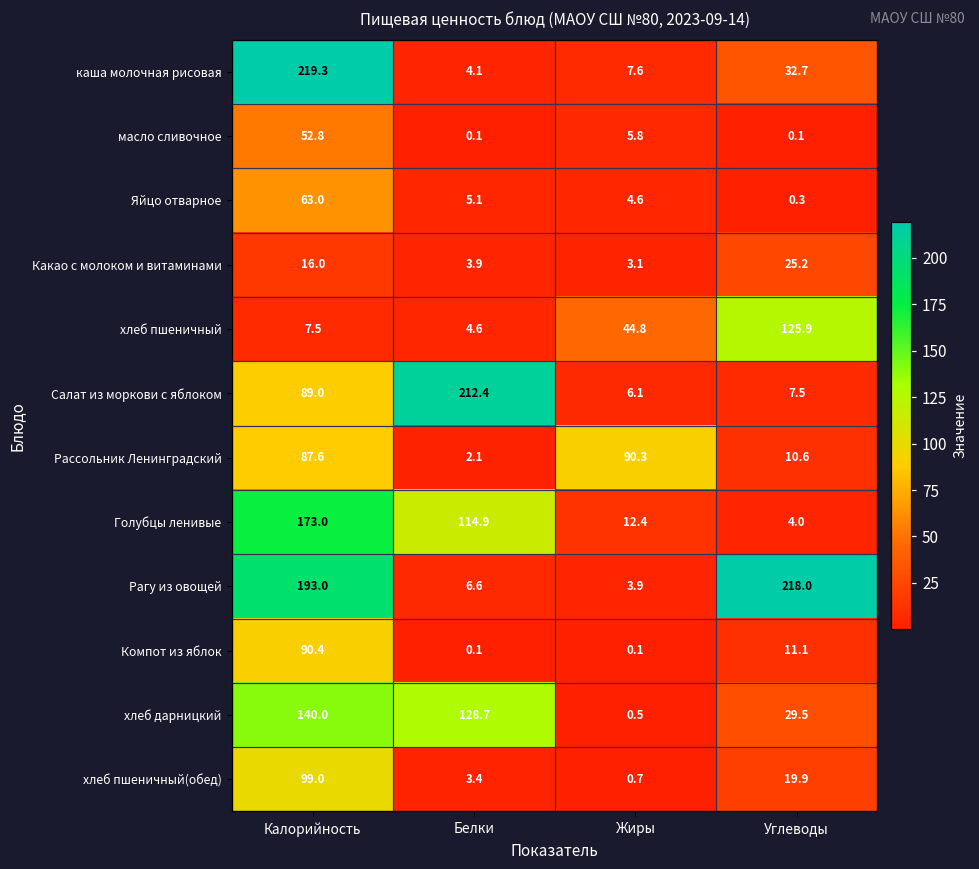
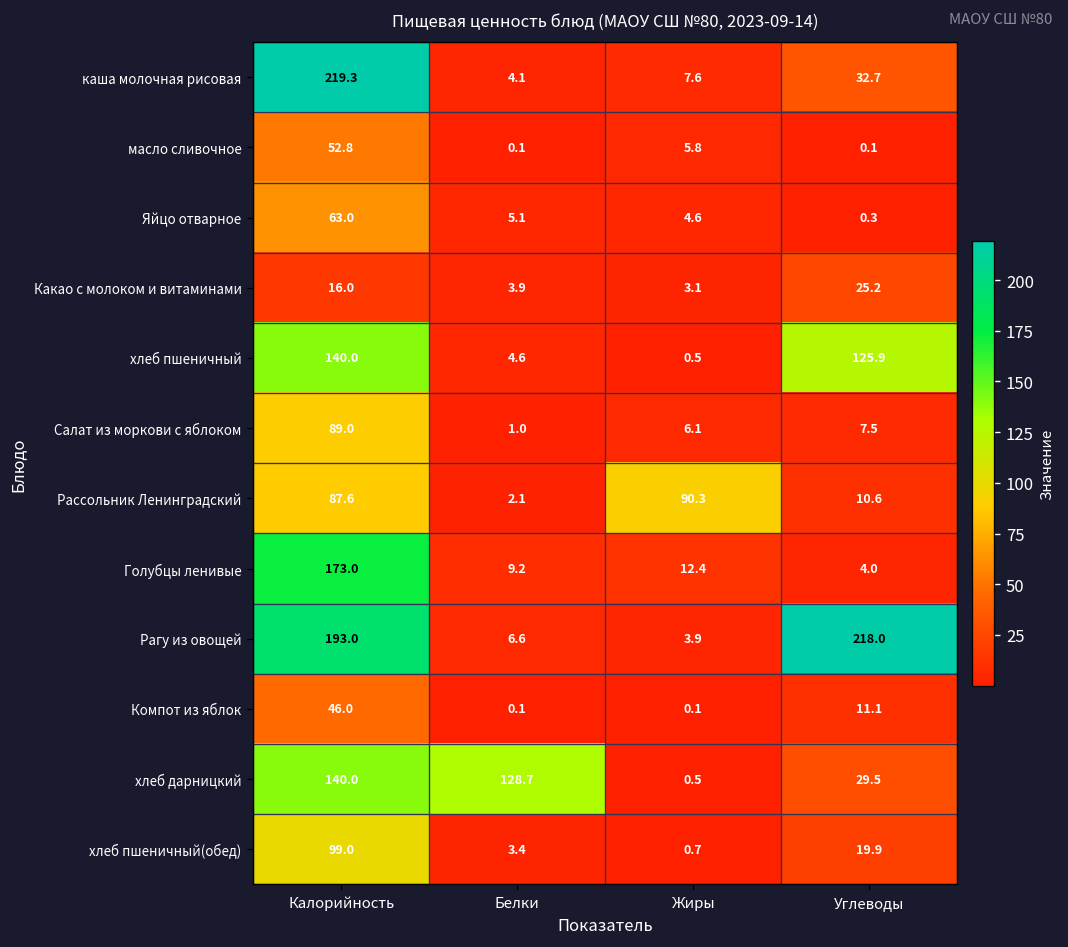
хлеб пшеничный, Калорийность: 7.5 -> 140.0
хлеб пшеничный, Жиры: 44.8 -> 0.5
Салат из моркови с яблоком, Белки: 212.4 -> 1.0
Голубцы ленивые, Белки: 114.9 -> 9.2
Компот из яблок, Калорийность: 90.4 -> 46.0
